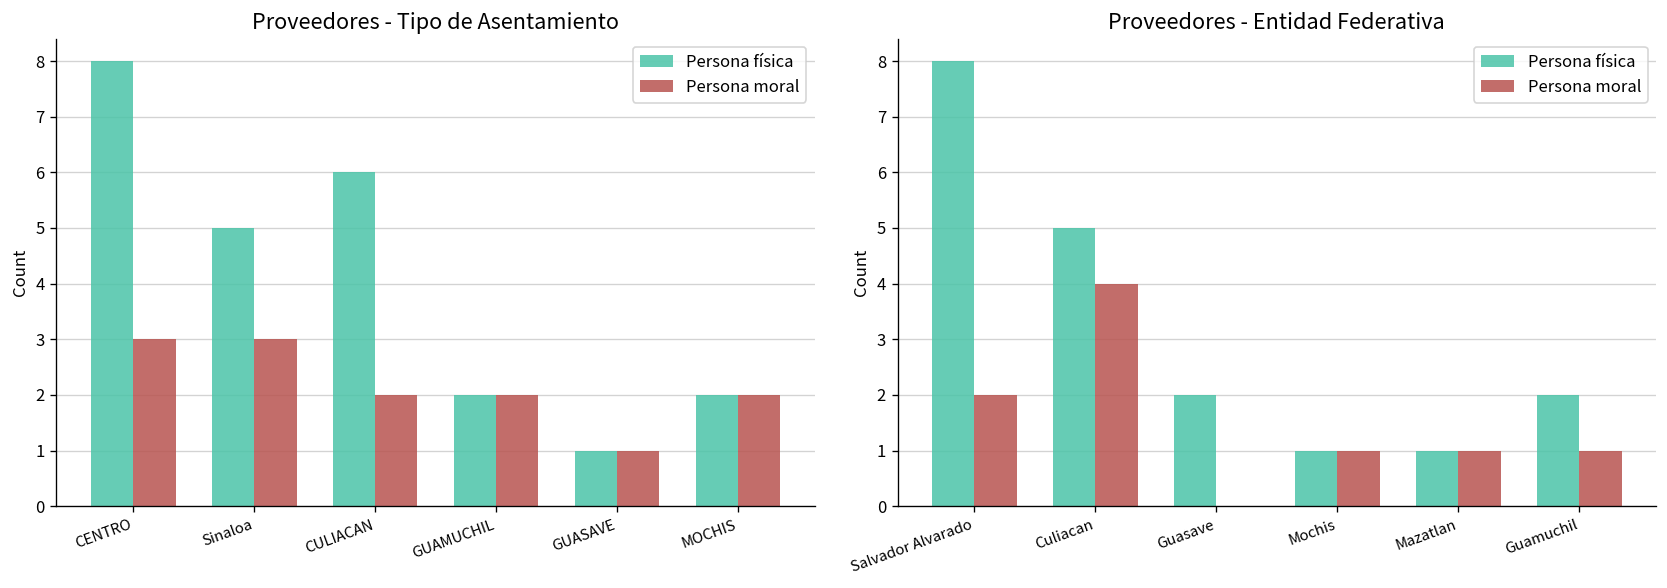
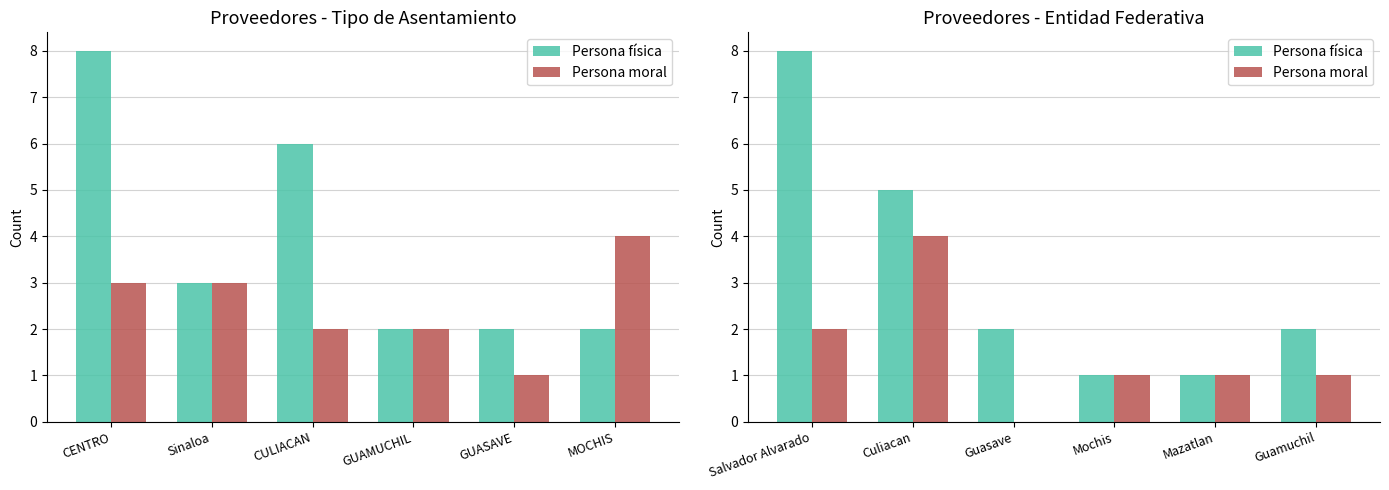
Proveedores - Tipo de Asentamiento, Persona física, Sinaloa: 5 -> 3
Proveedores - Tipo de Asentamiento, Persona física, GUASAVE: 1 -> 2
Proveedores - Tipo de Asentamiento, Persona moral, MOCHIS: 2 -> 4
